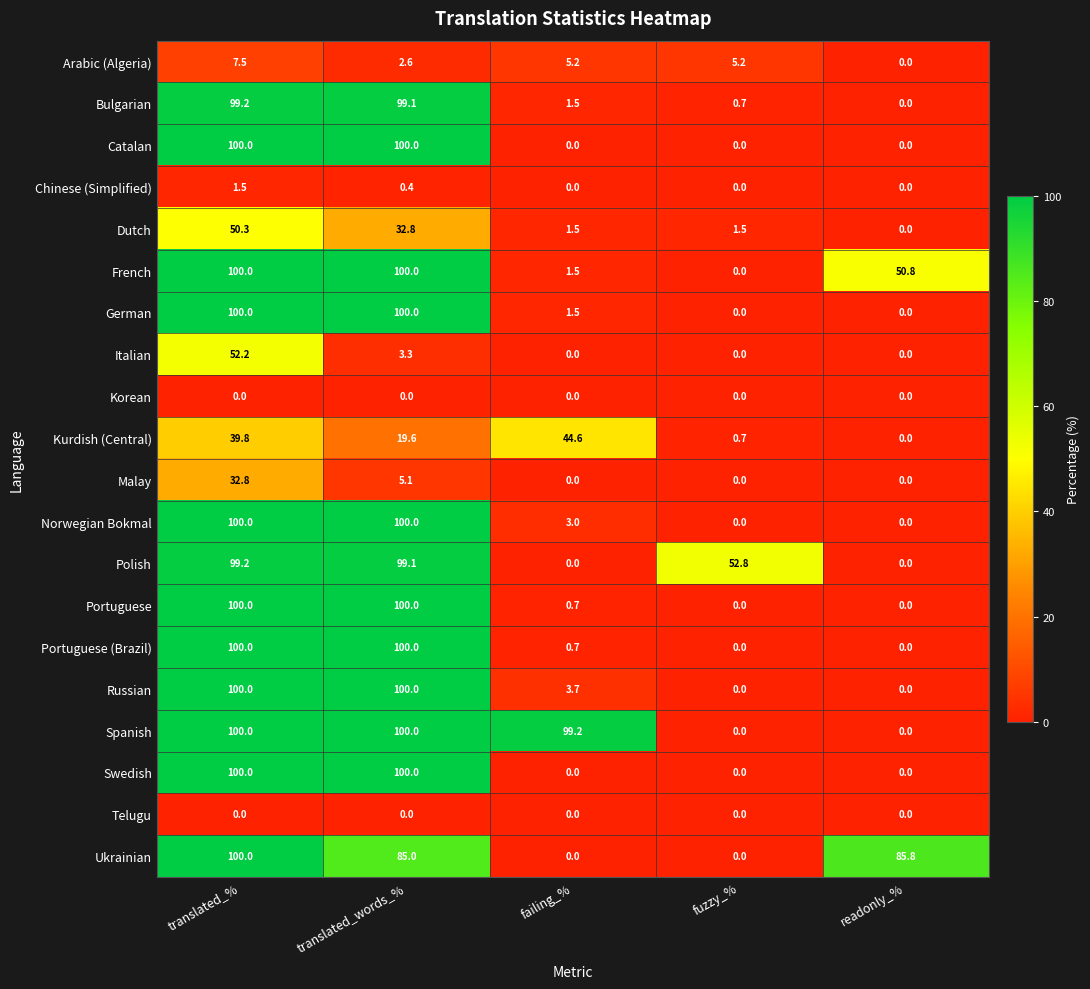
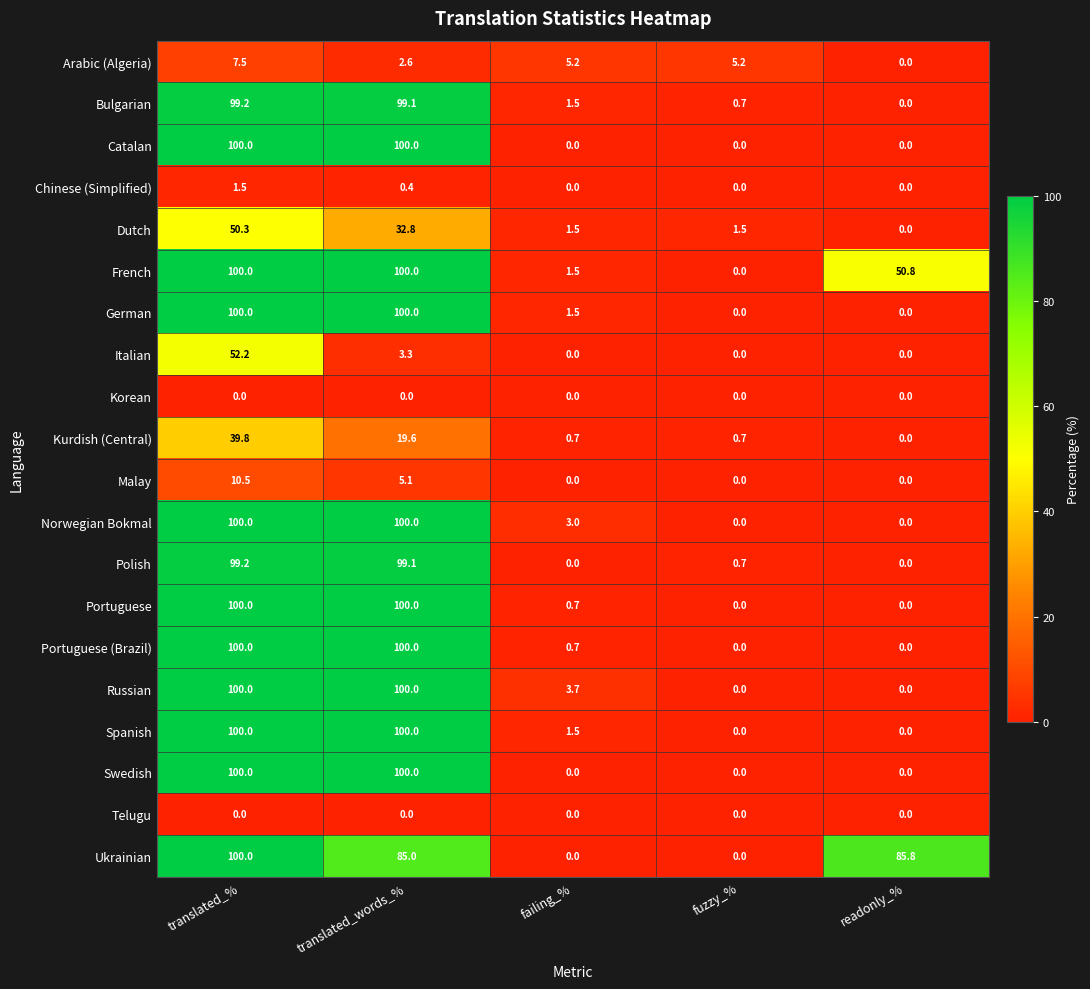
Kurdish (Central), failing_%: 44.6 -> 0.7
Malay, translated_%: 32.8 -> 10.5
Polish, fuzzy_%: 52.8 -> 0.7
Spanish, failing_%: 99.2 -> 1.5
